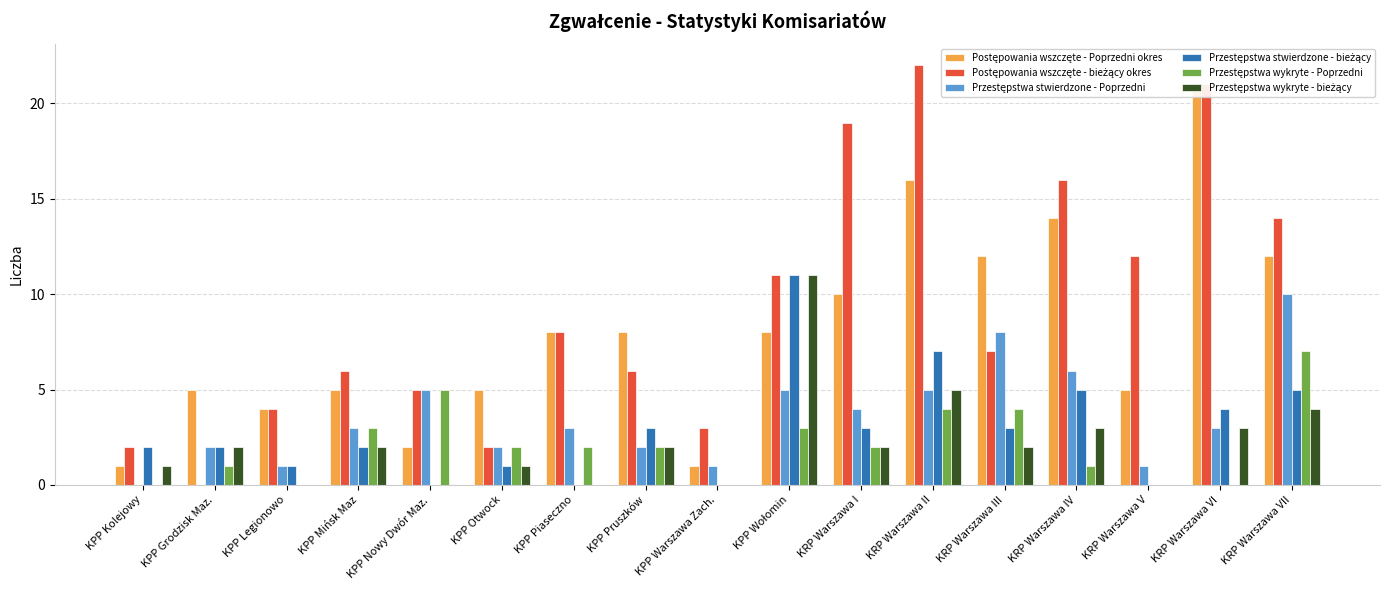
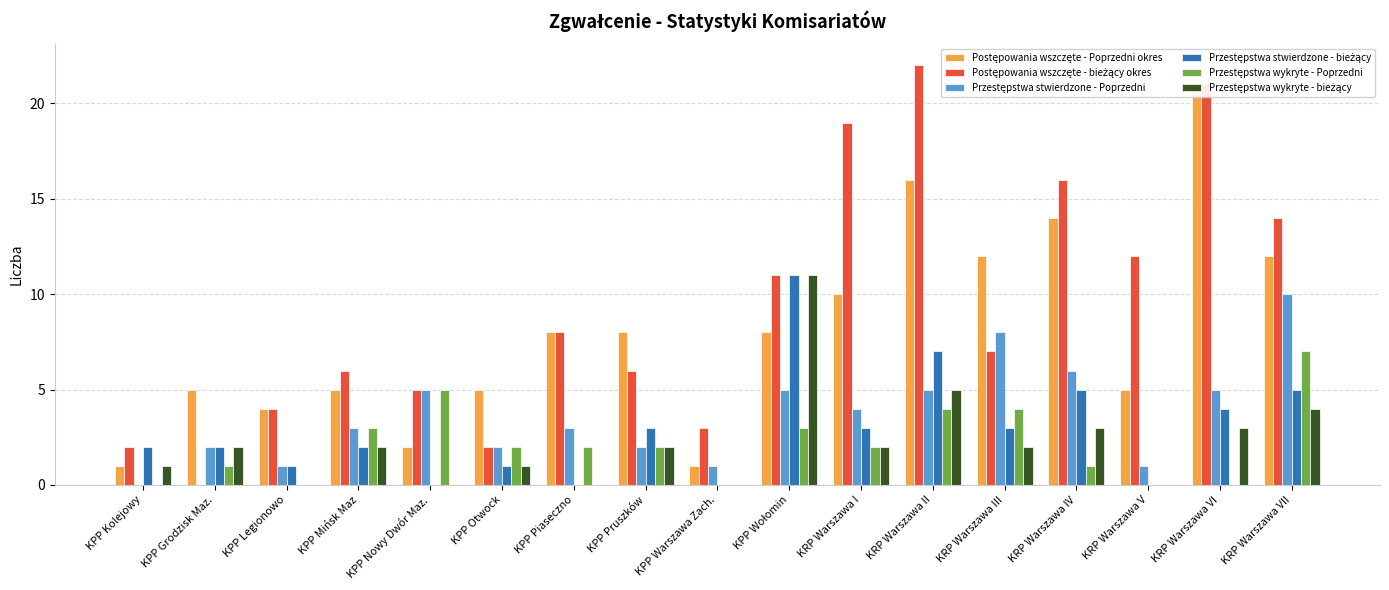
Przestępstwa stwierdzone - Poprzedni, KRP Warszawa VI: 3 -> 5
